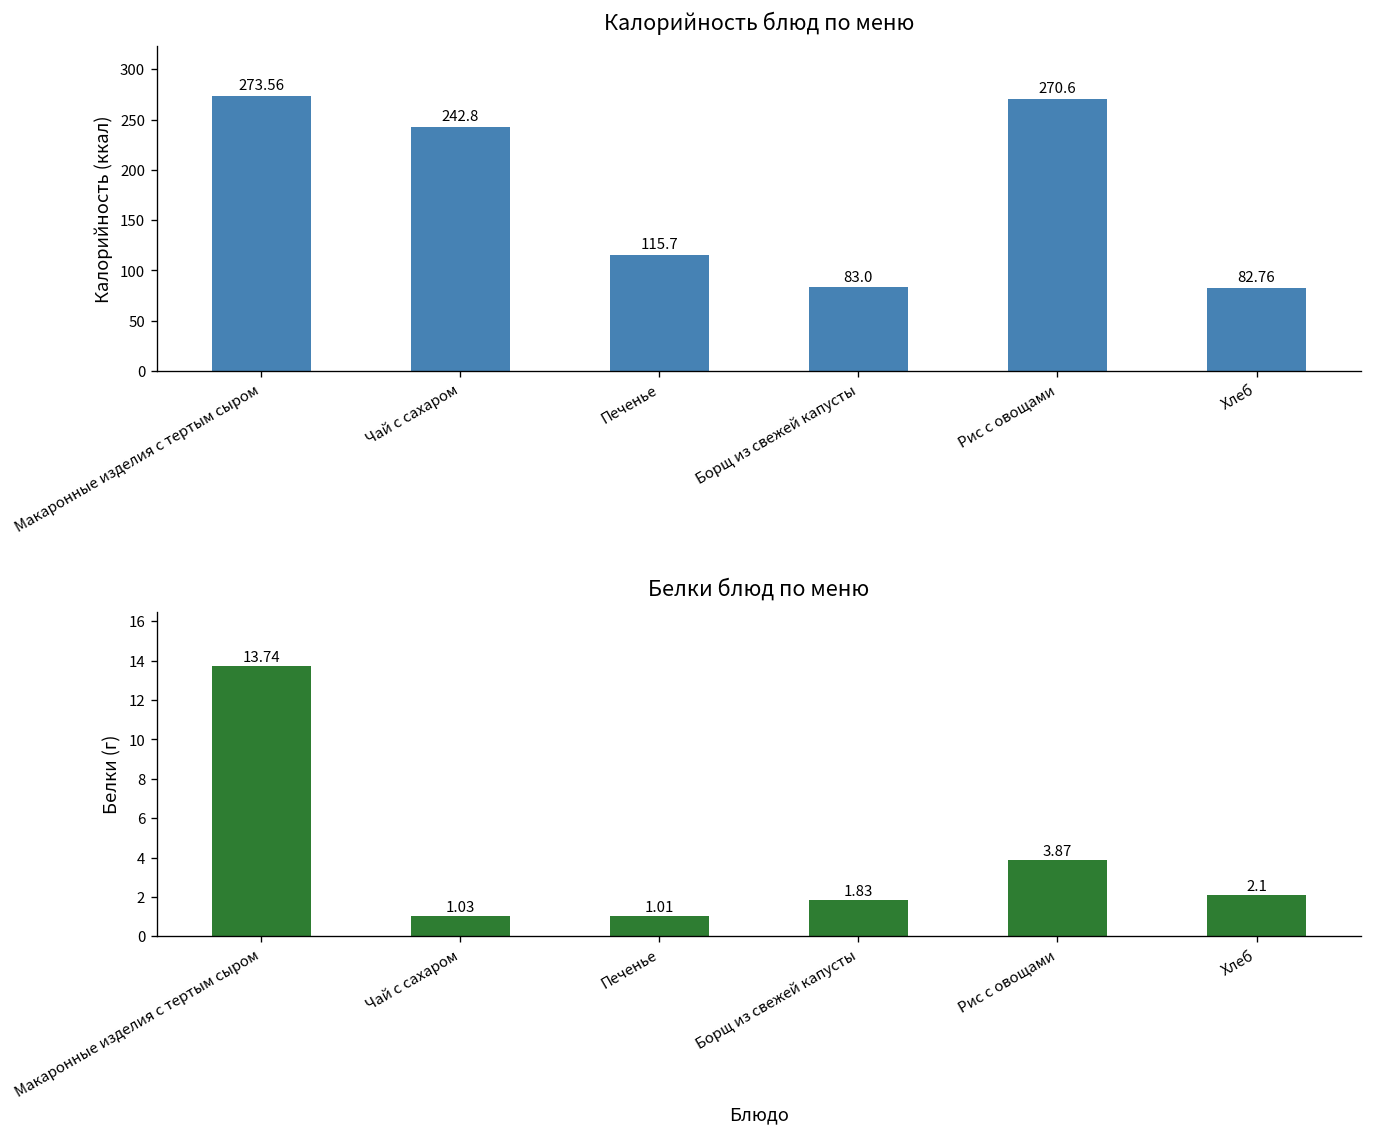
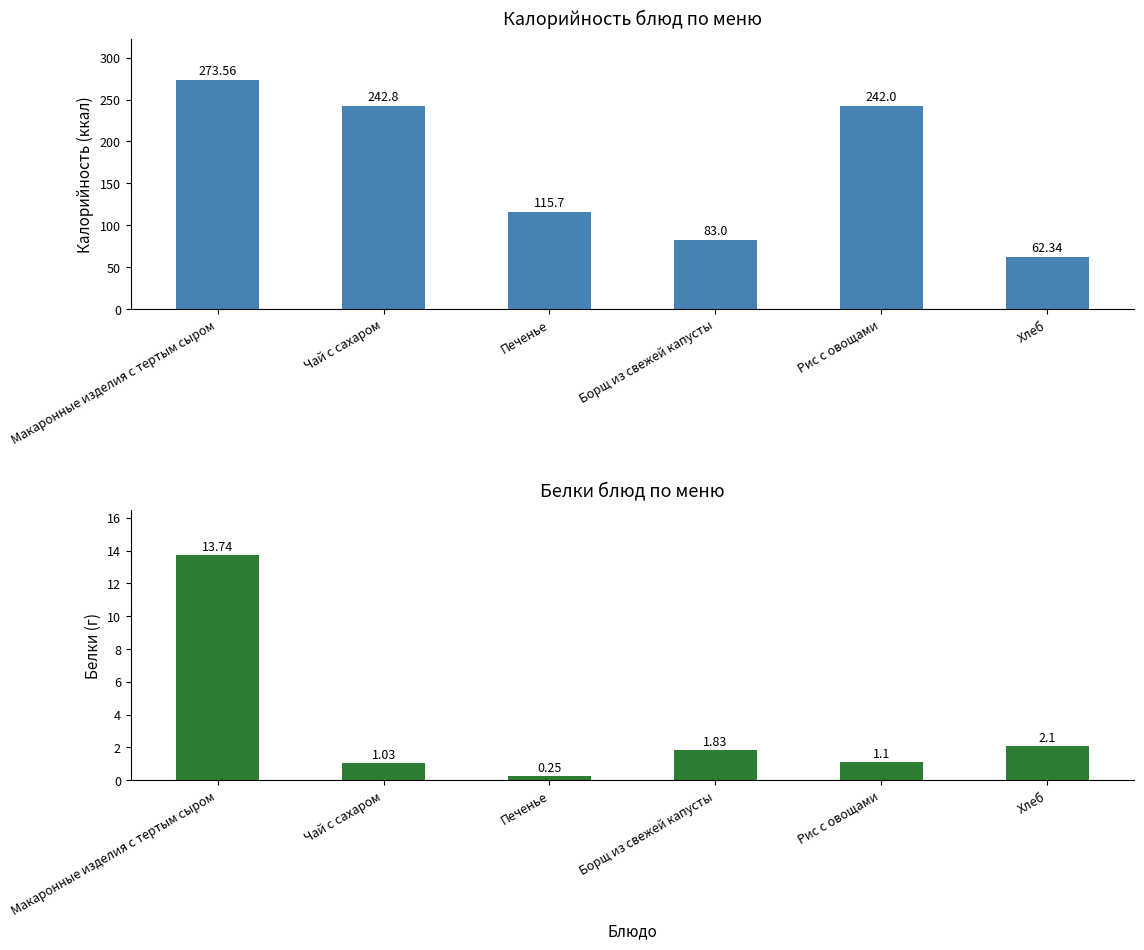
Калорийность блюд по меню, Рис с овощами: 270.6 -> 242.0
Калорийность блюд по меню, Хлеб: 82.76 -> 62.34
Белки блюд по меню, Печенье: 1.01 -> 0.25
Белки блюд по меню, Рис с овощами: 3.87 -> 1.1
